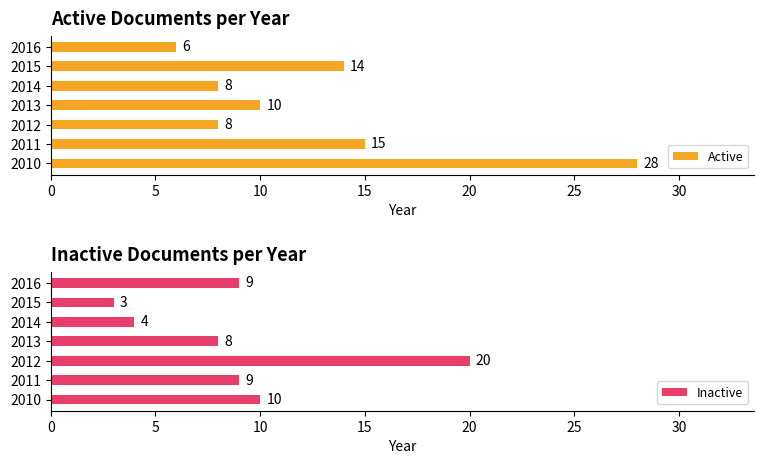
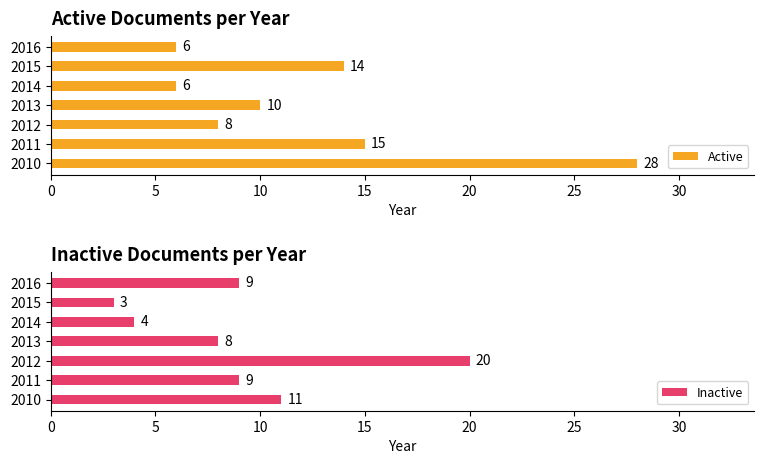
Active Documents per Year, 2014: 8 -> 6
Inactive Documents per Year, 2010: 10 -> 11
